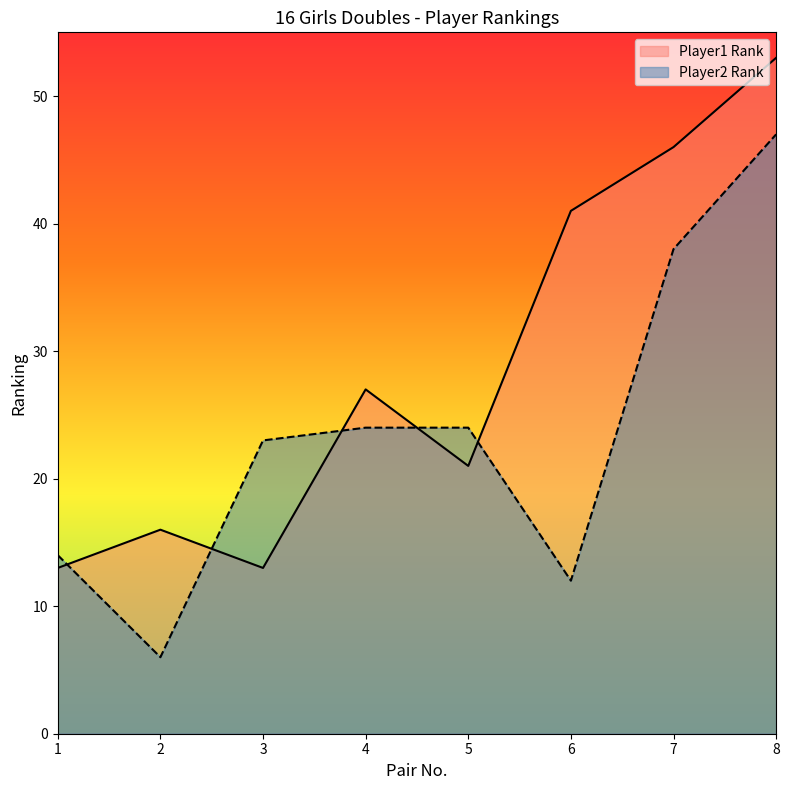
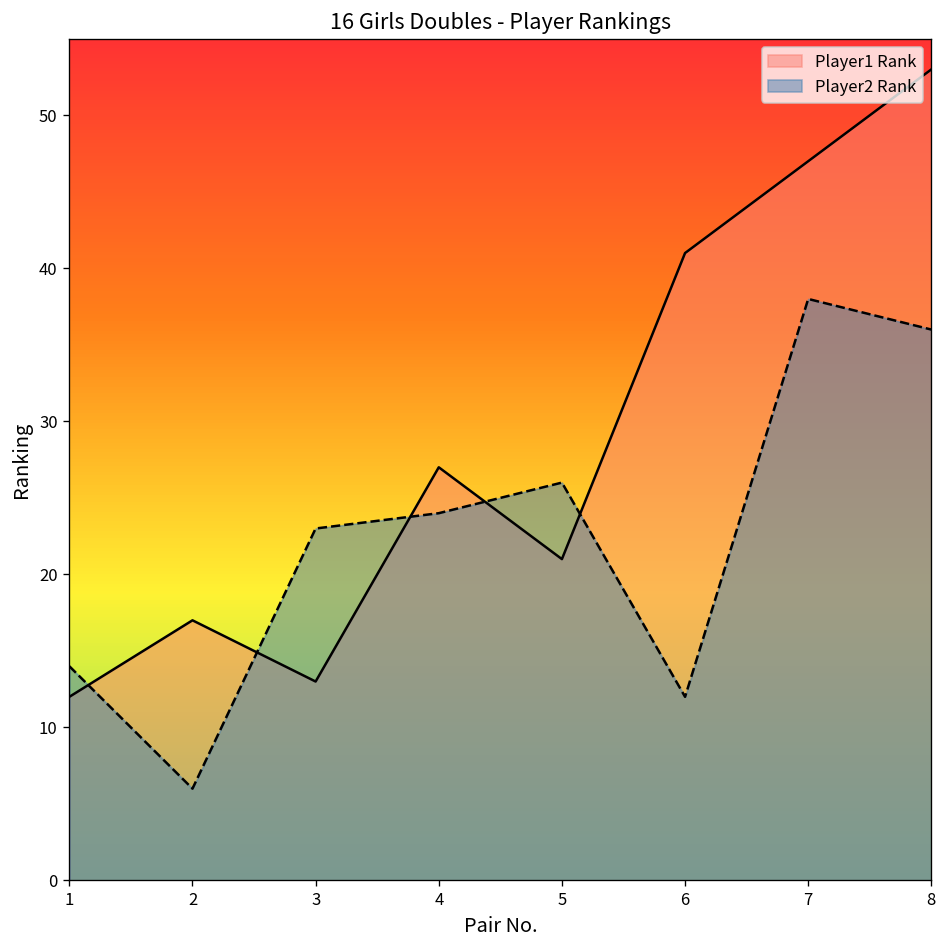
Player1 Rank, 1: 13 -> 12
Player1 Rank, 2: 16 -> 17
Player2 Rank, 5: 24 -> 26
Player1 Rank, 7: 46 -> 47
Player2 Rank, 8: 47 -> 36
